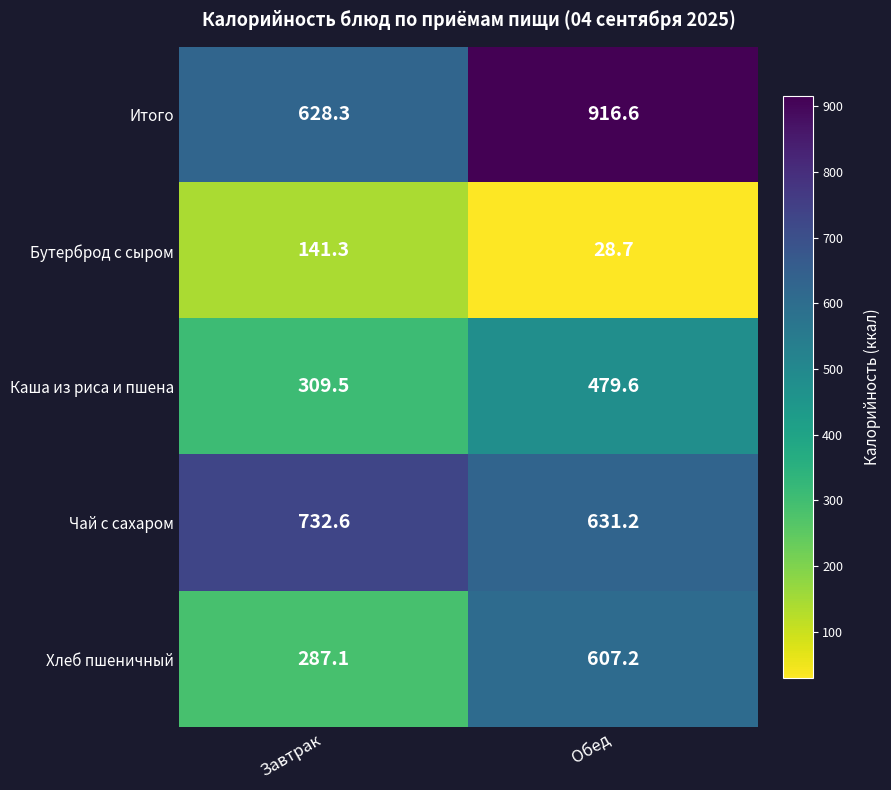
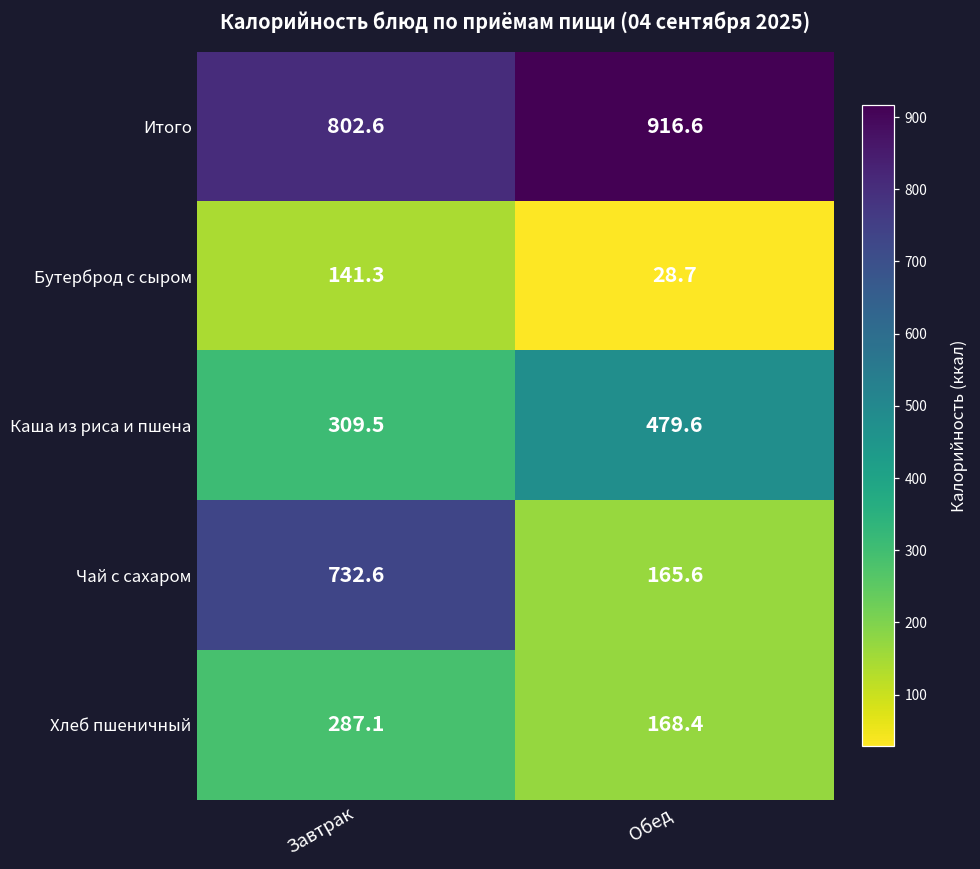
Итого, Завтрак: 628.3 -> 802.6
Чай с сахаром, Обед: 631.2 -> 165.6
Хлеб пшеничный, Обед: 607.2 -> 168.4
